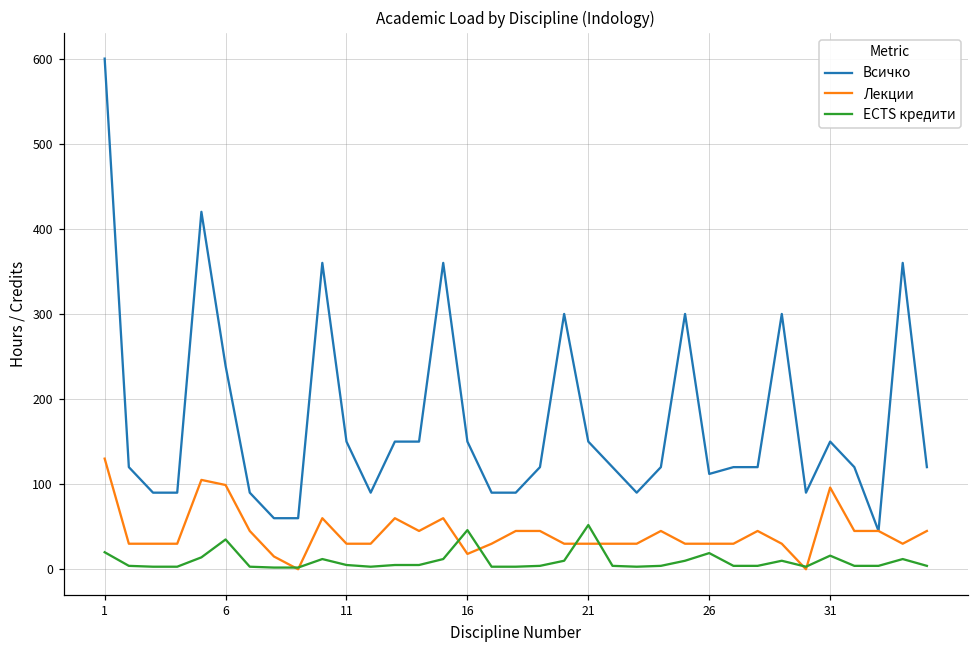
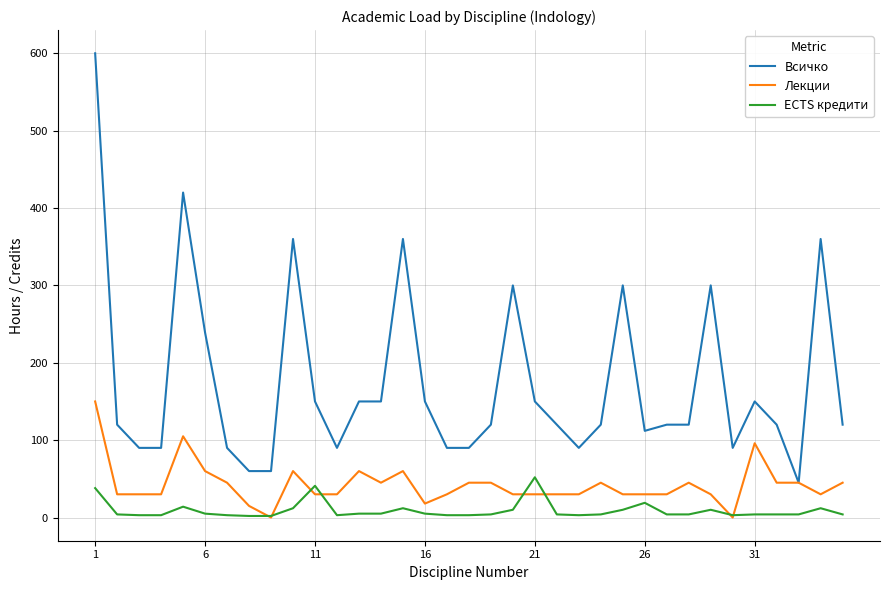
Лекции, 1: 130 -> 150
ECTS кредити, 1: 20 -> 40
Лекции, 6: 100 -> 60
ECTS кредити, 6: 40 -> 10
ECTS кредити, 11: 10 -> 40
ECTS кредити, 16: 50 -> 10
ECTS кредити, 31: 20 -> 0
